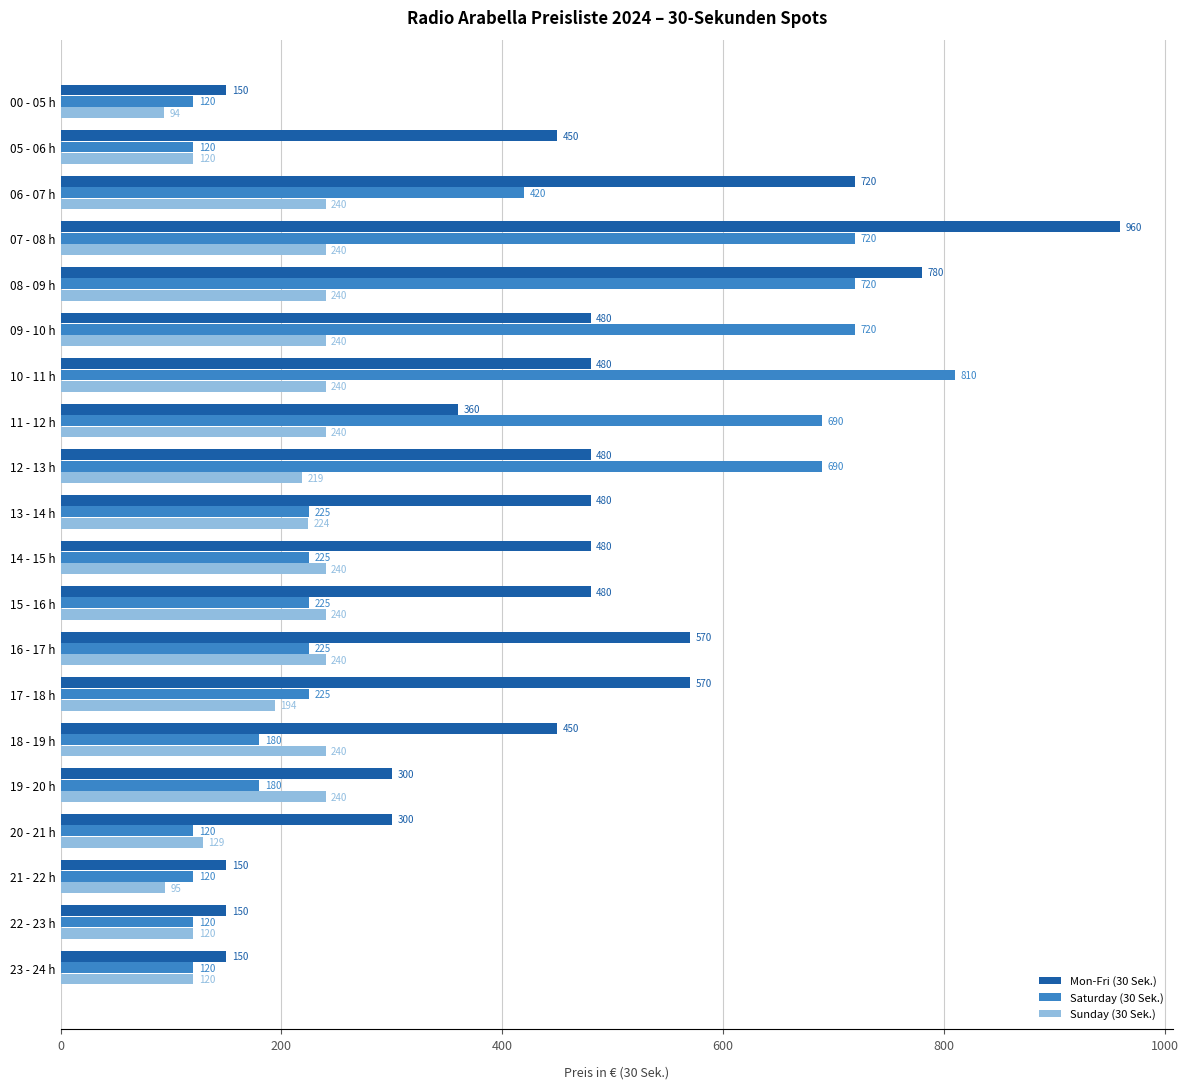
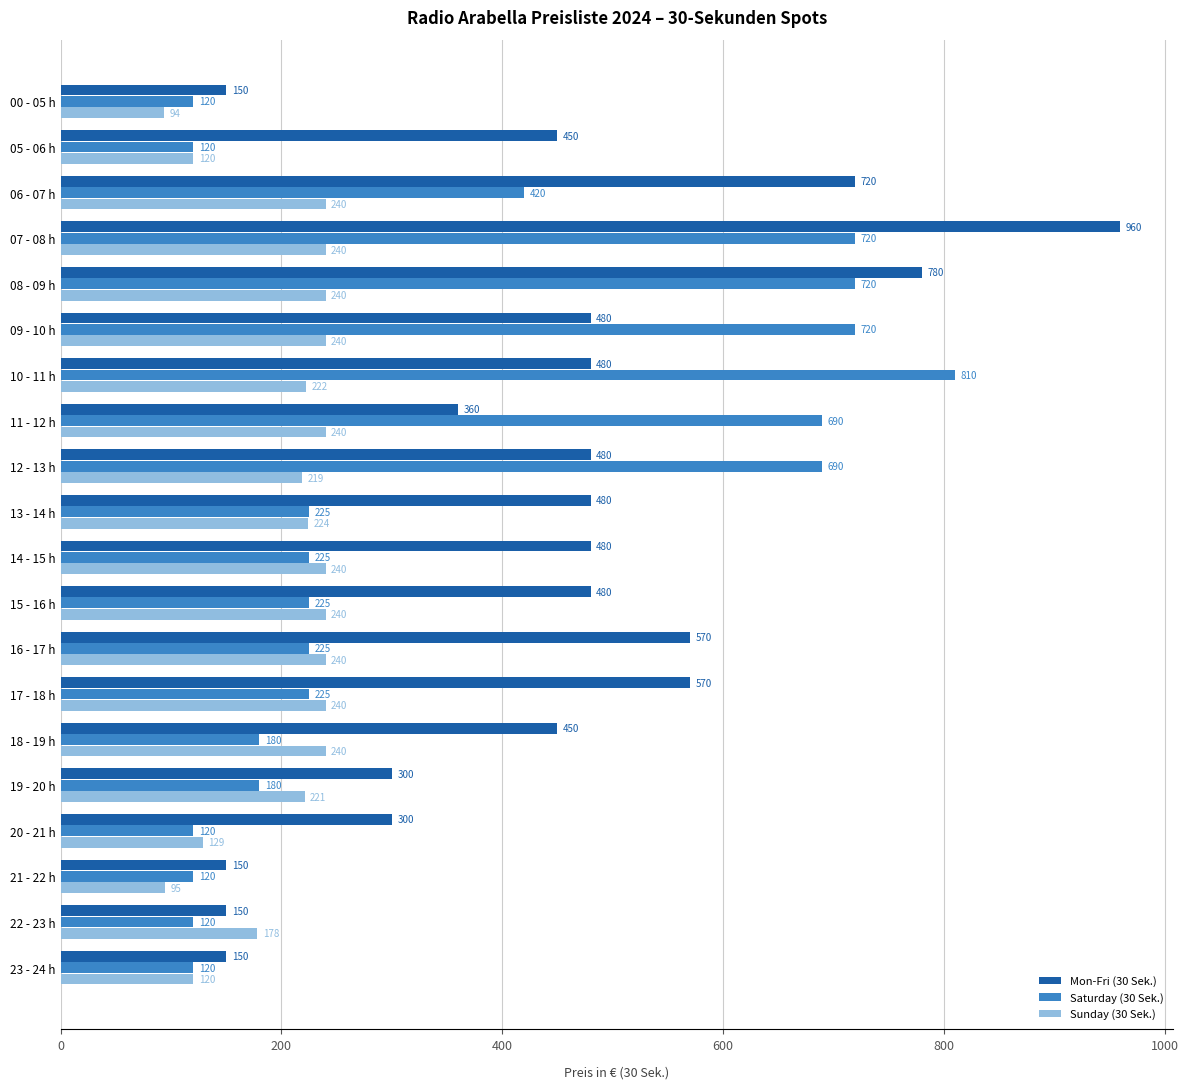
Sunday (30 Sek.), 10 - 11 h: 240 -> 222
Sunday (30 Sek.), 17 - 18 h: 194 -> 240
Sunday (30 Sek.), 19 - 20 h: 240 -> 221
Sunday (30 Sek.), 22 - 23 h: 120 -> 178
